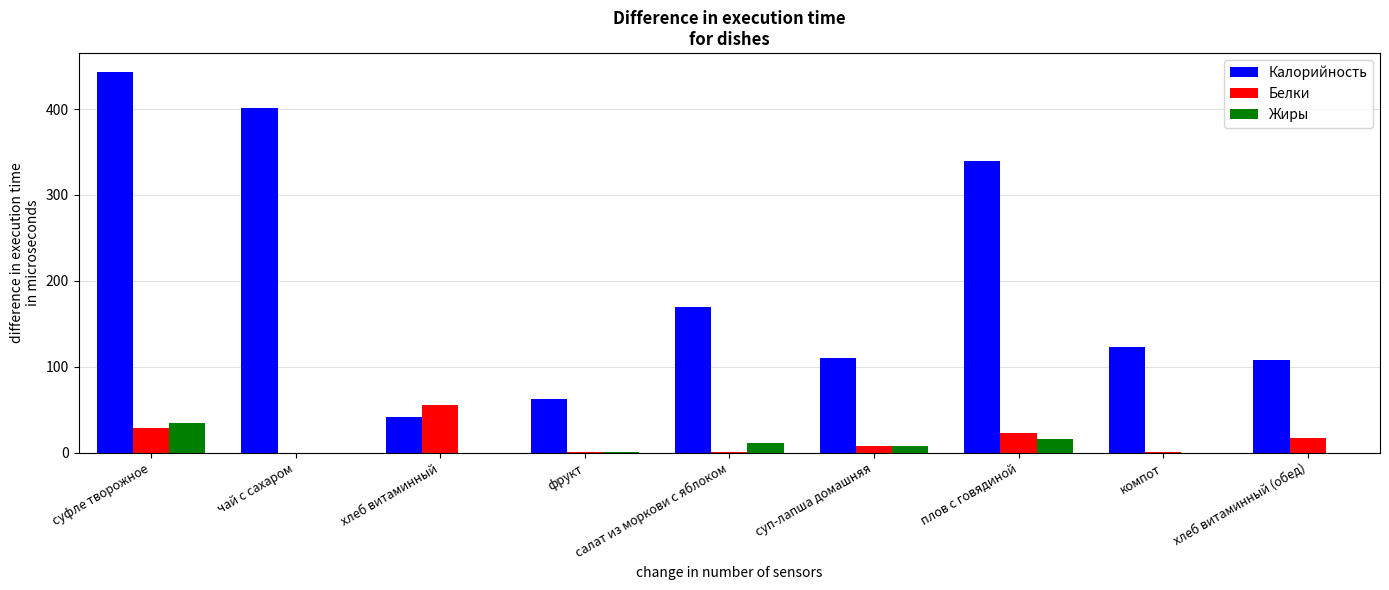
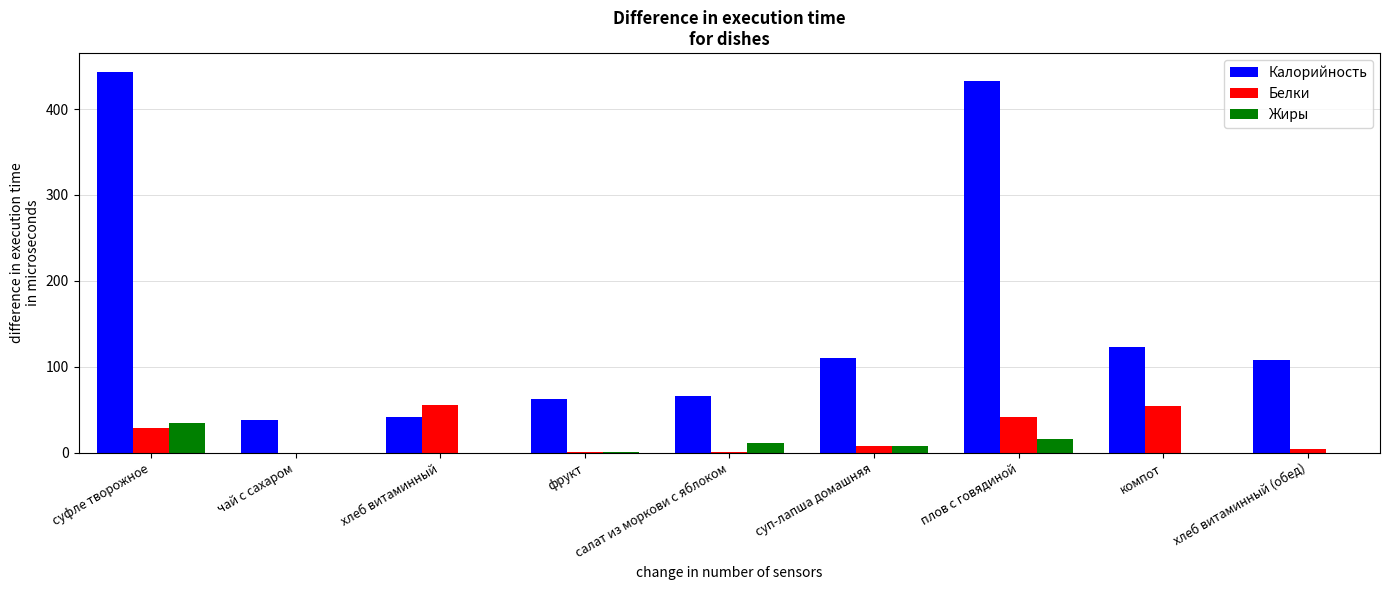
Калорийность, чай с сахаром: 400 -> 40
Калорийность, салат из моркови с яблоком: 170 -> 70
Калорийность, плов с говядиной: 340 -> 430
Белки, плов с говядиной: 20 -> 40
Белки, компот: 0 -> 50
Белки, хлеб витаминный (обед): 20 -> 0
